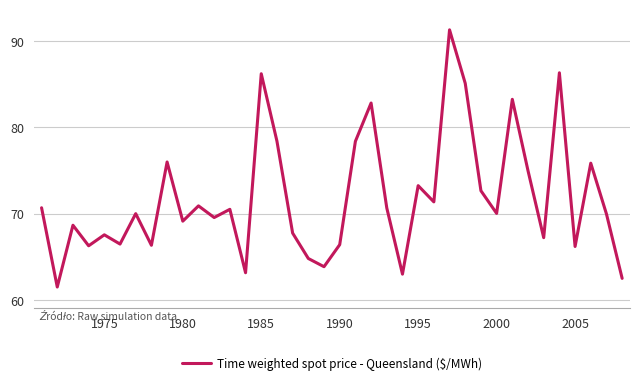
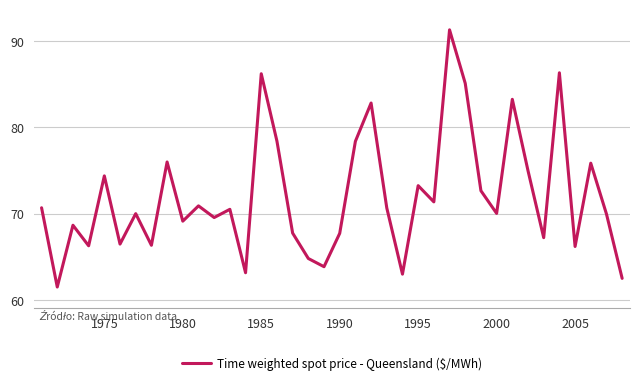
1975: 68 -> 74
1990: 66 -> 68
